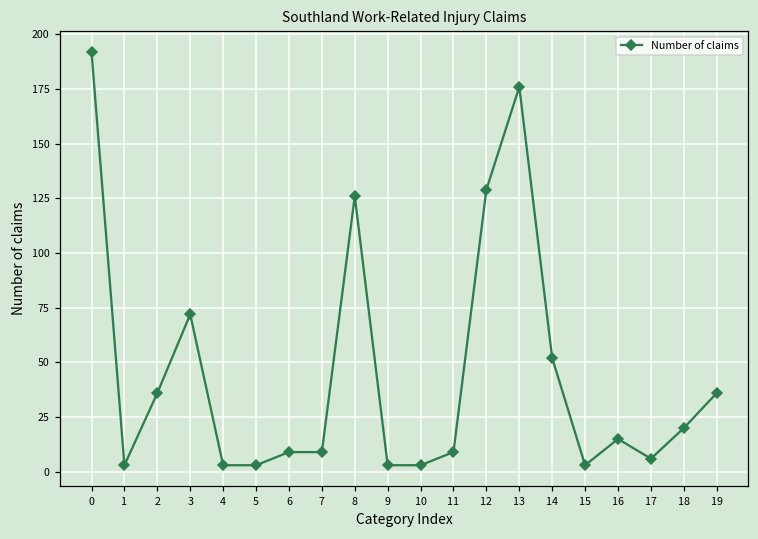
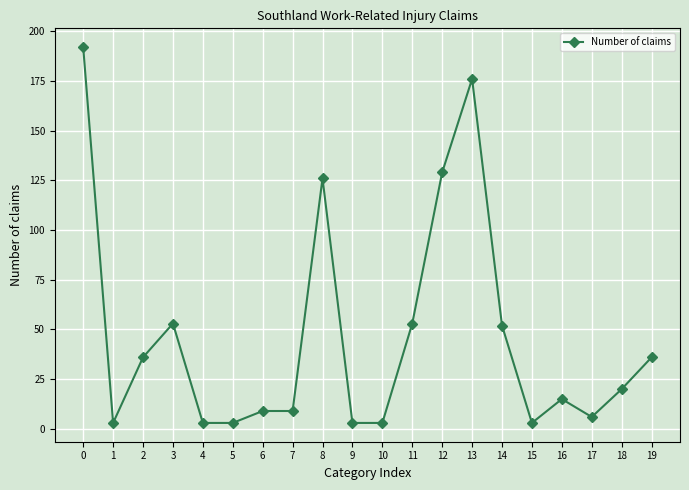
3: 72 -> 53
11: 9 -> 53
